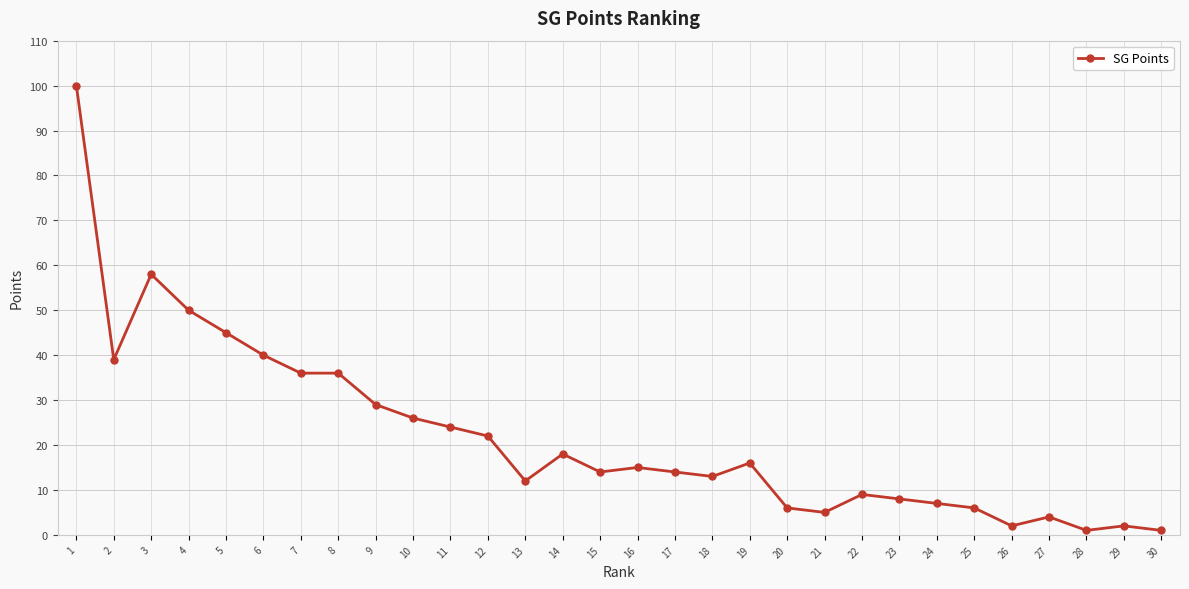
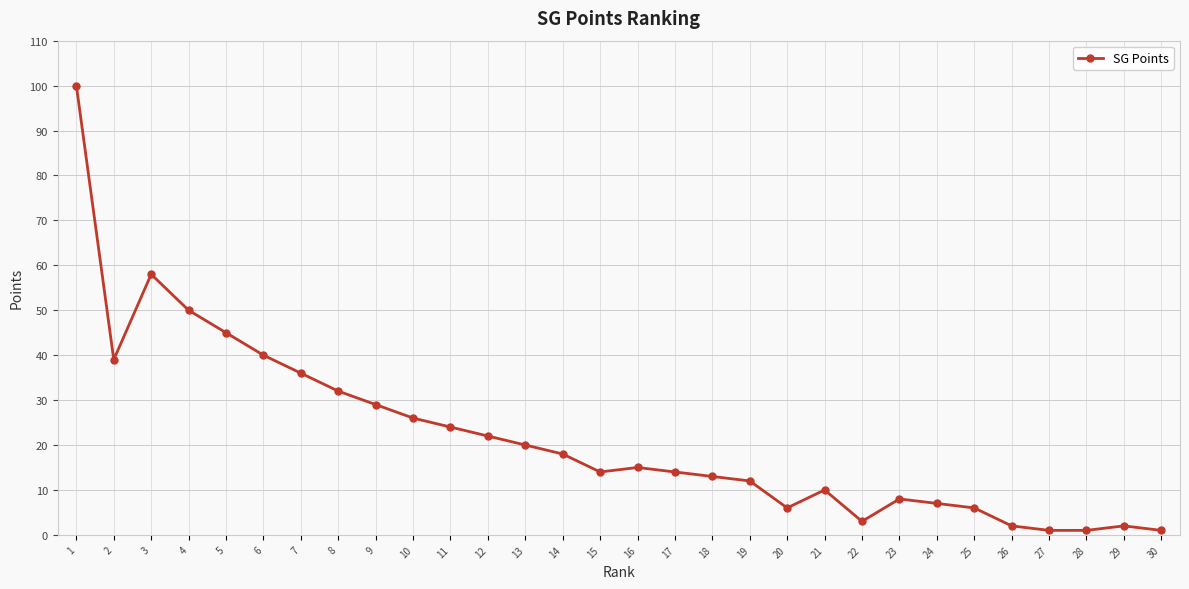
8: 36 -> 32
13: 12 -> 20
19: 16 -> 12
21: 5 -> 10
22: 9 -> 3
27: 4 -> 1
